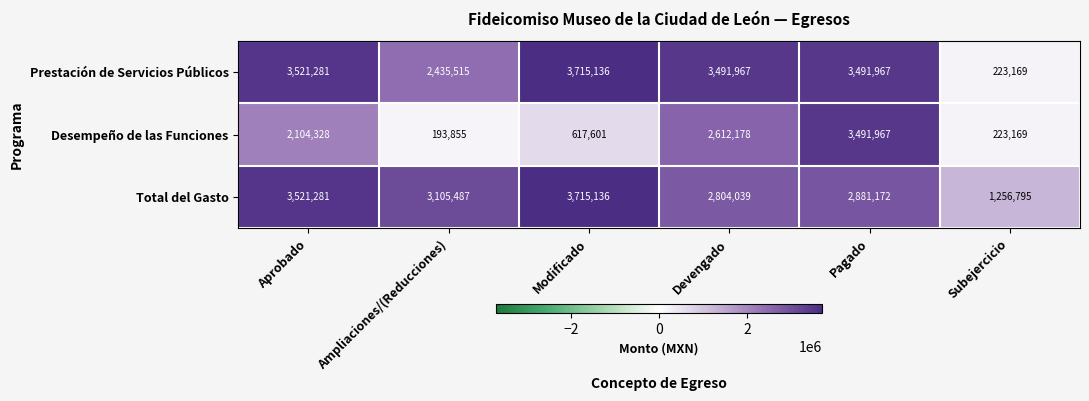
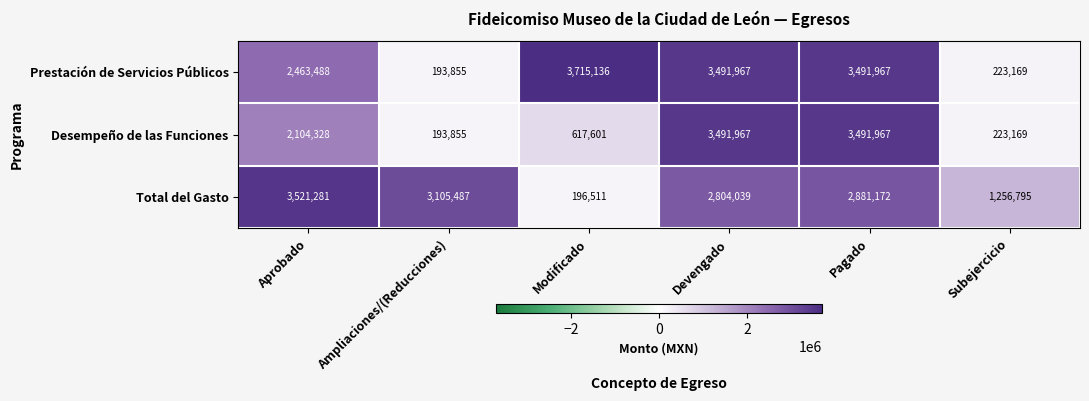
Prestación de Servicios Públicos, Aprobado: 3,521,281 -> 2,463,488
Prestación de Servicios Públicos, Ampliaciones/(Reducciones): 2,435,515 -> 193,855
Desempeño de las Funciones, Devengado: 2,612,178 -> 3,491,967
Total del Gasto, Modificado: 3,715,136 -> 196,511
